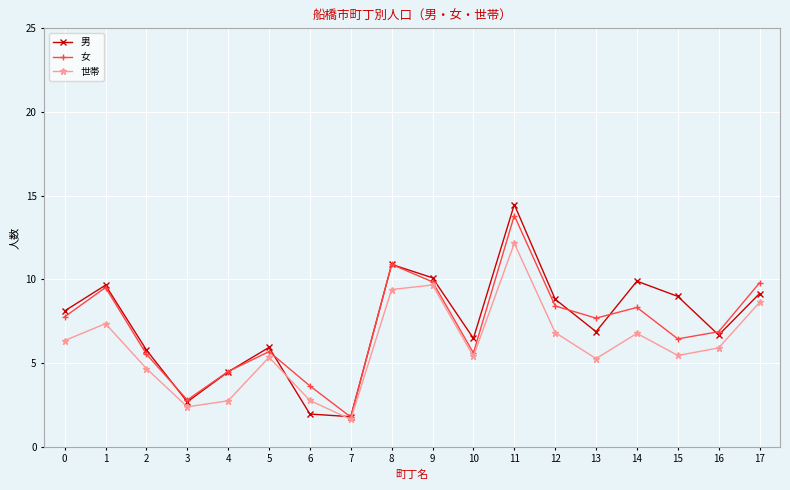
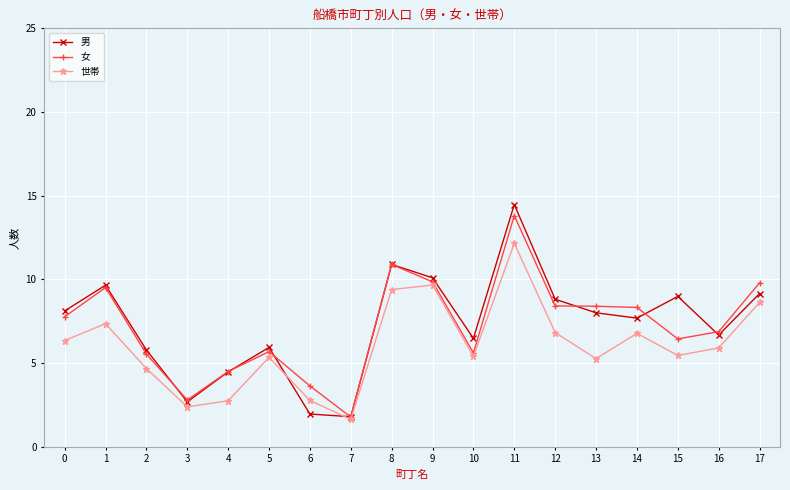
男, 13: 6.9 -> 8.0
女, 13: 7.7 -> 8.4
男, 14: 9.9 -> 7.7
